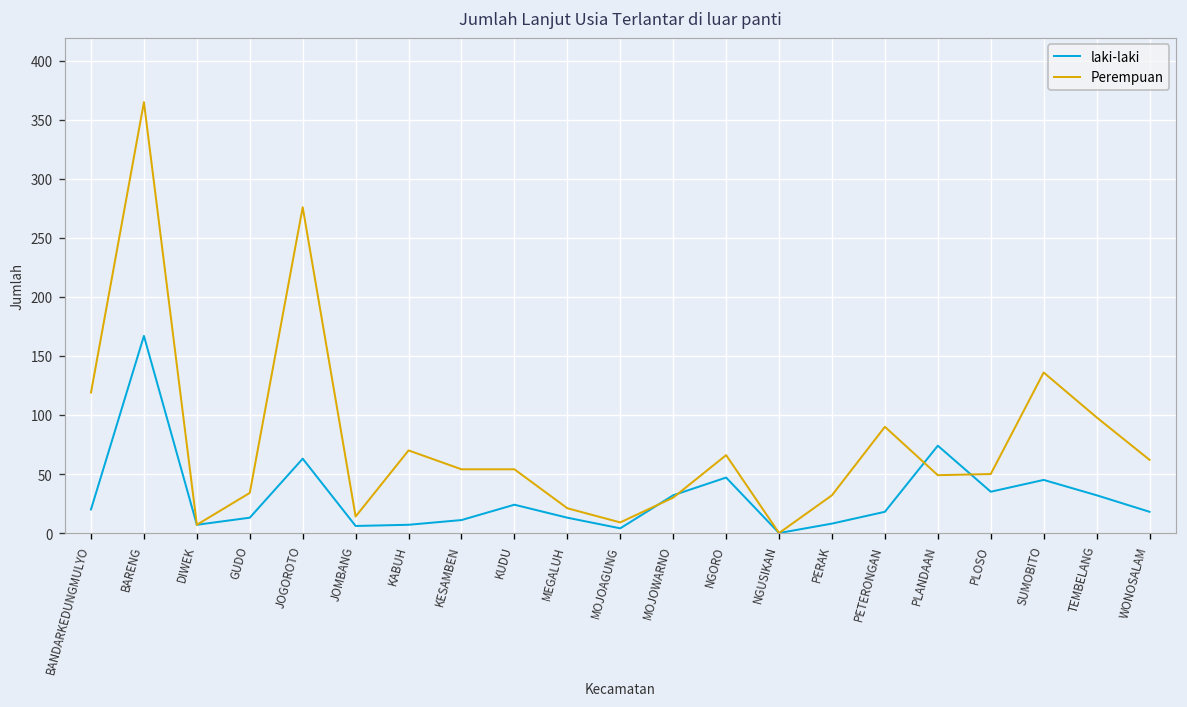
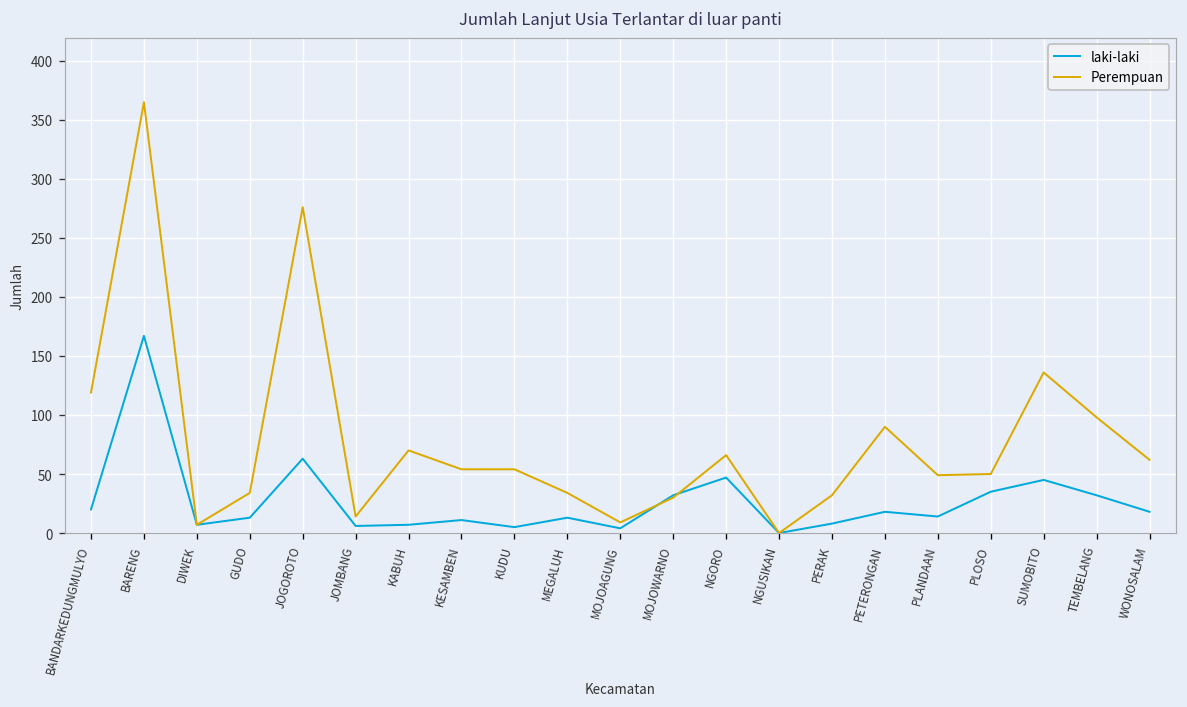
laki-laki, KUDU: 20 -> 10
Perempuan, MEGALUH: 20 -> 30
laki-laki, PLANDAAN: 70 -> 10
